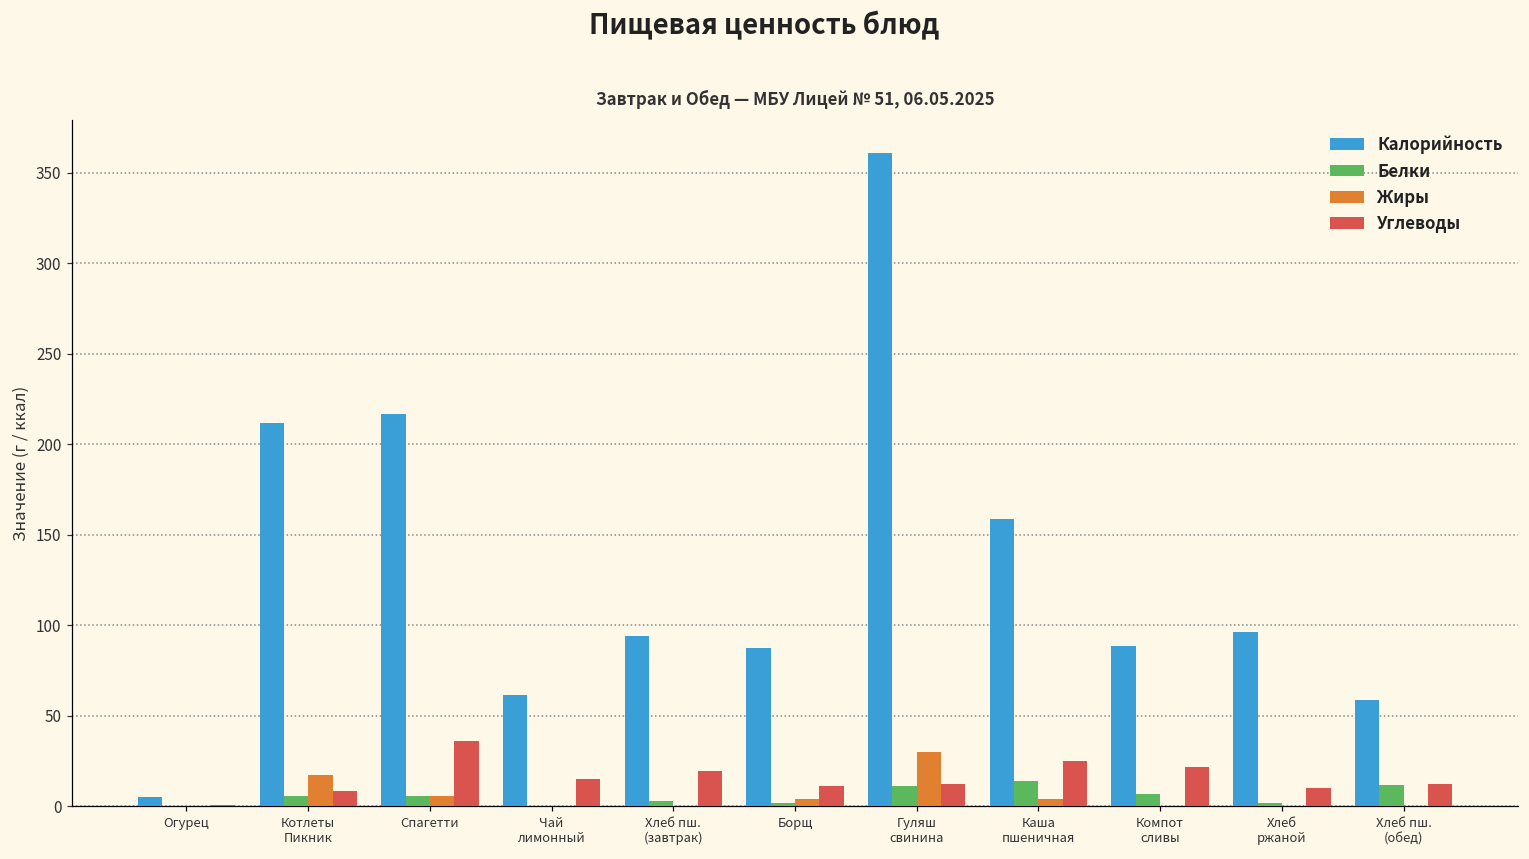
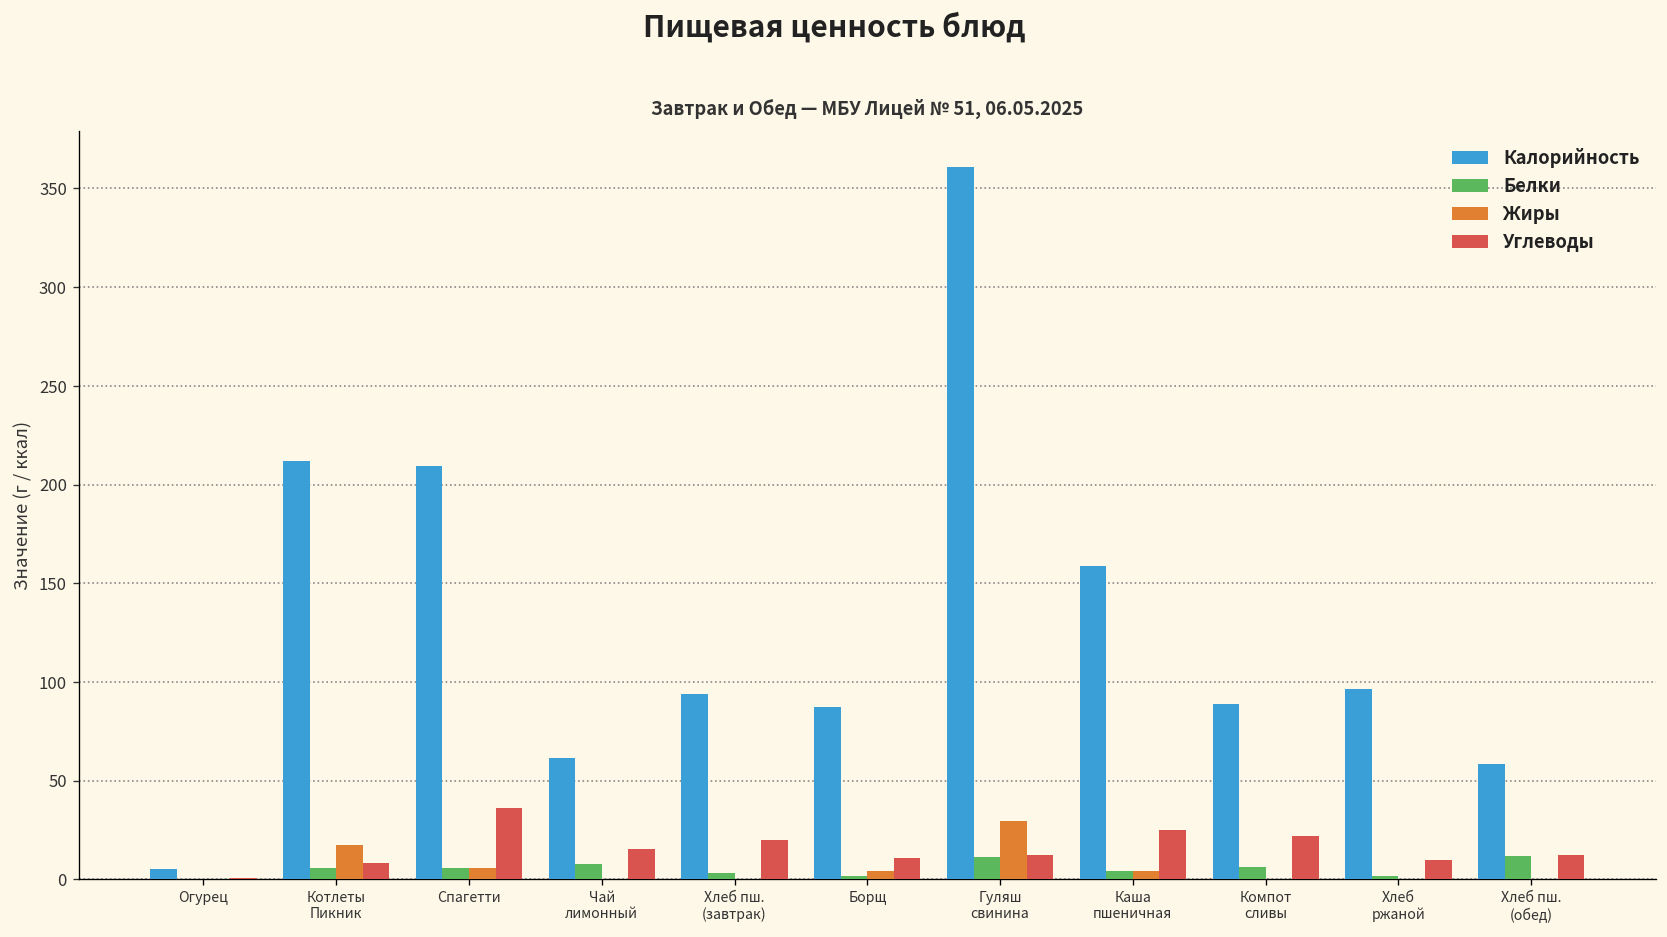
Калорийность, Спагетти: 217 -> 210
Белки, Чай лимонный: 0 -> 8
Белки, Каша пшеничная: 14 -> 4
